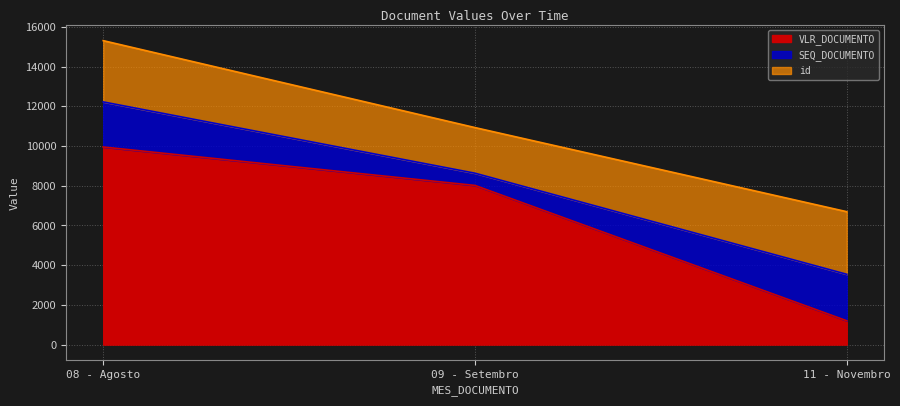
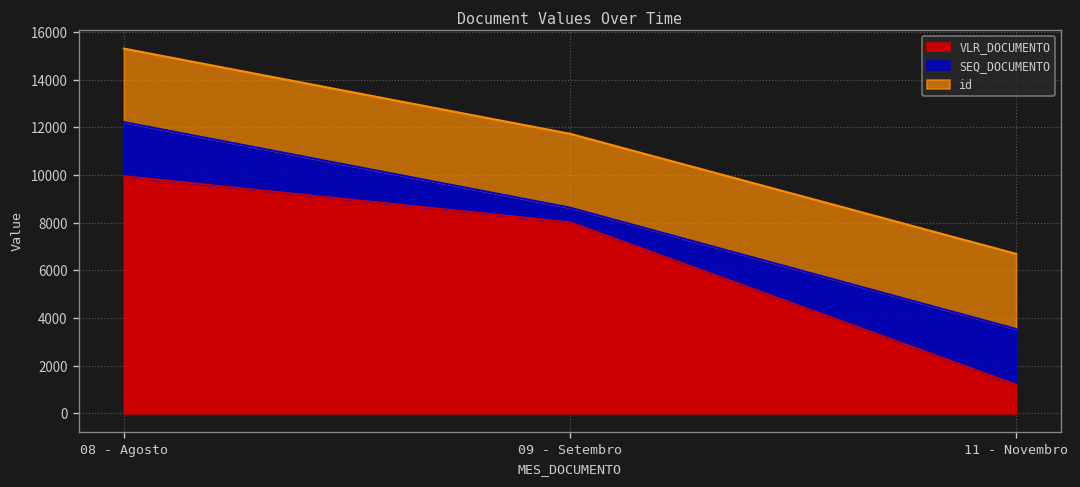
id, 09 - Setembro: 2300 -> 3100
